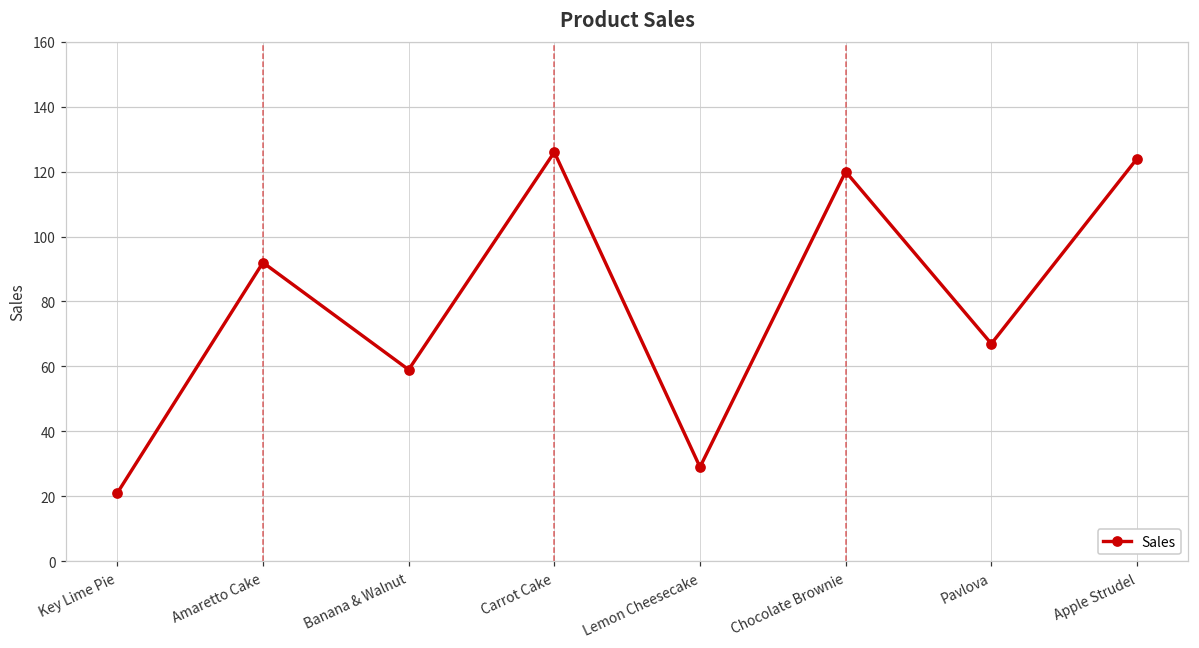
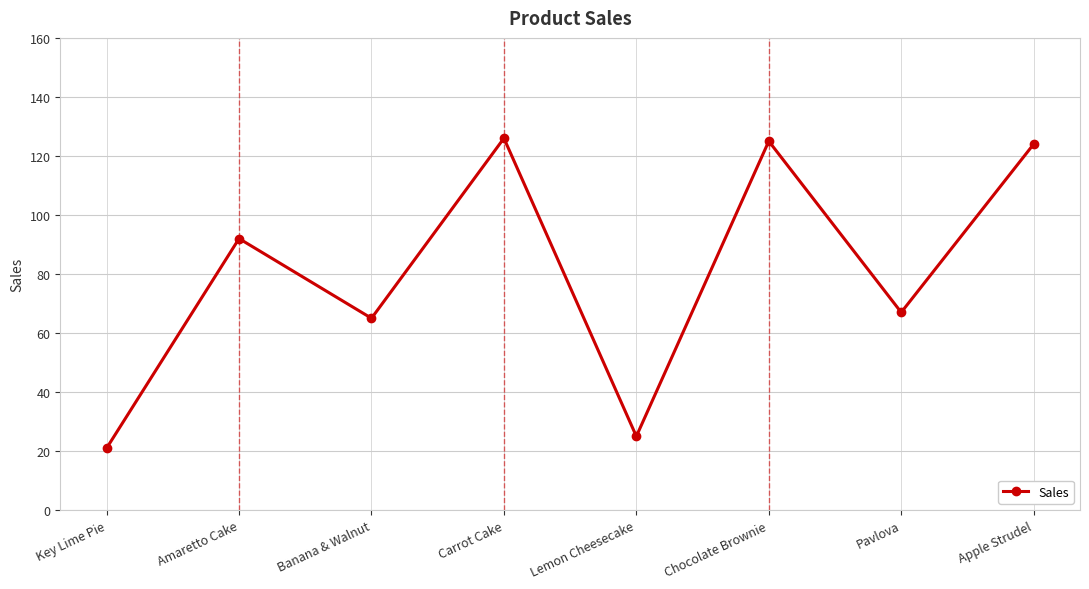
Banana & Walnut: 59 -> 65
Lemon Cheesecake: 29 -> 25
Chocolate Brownie: 120 -> 125
